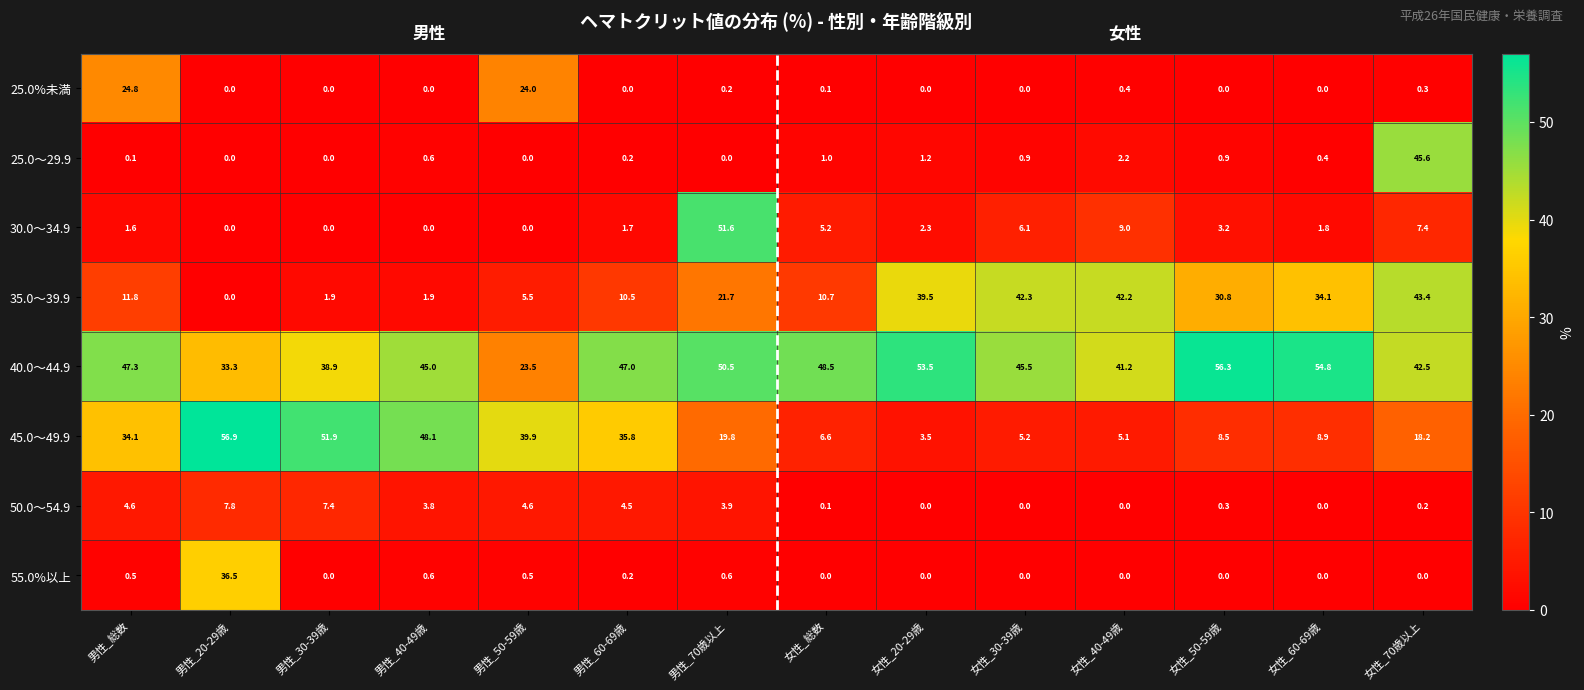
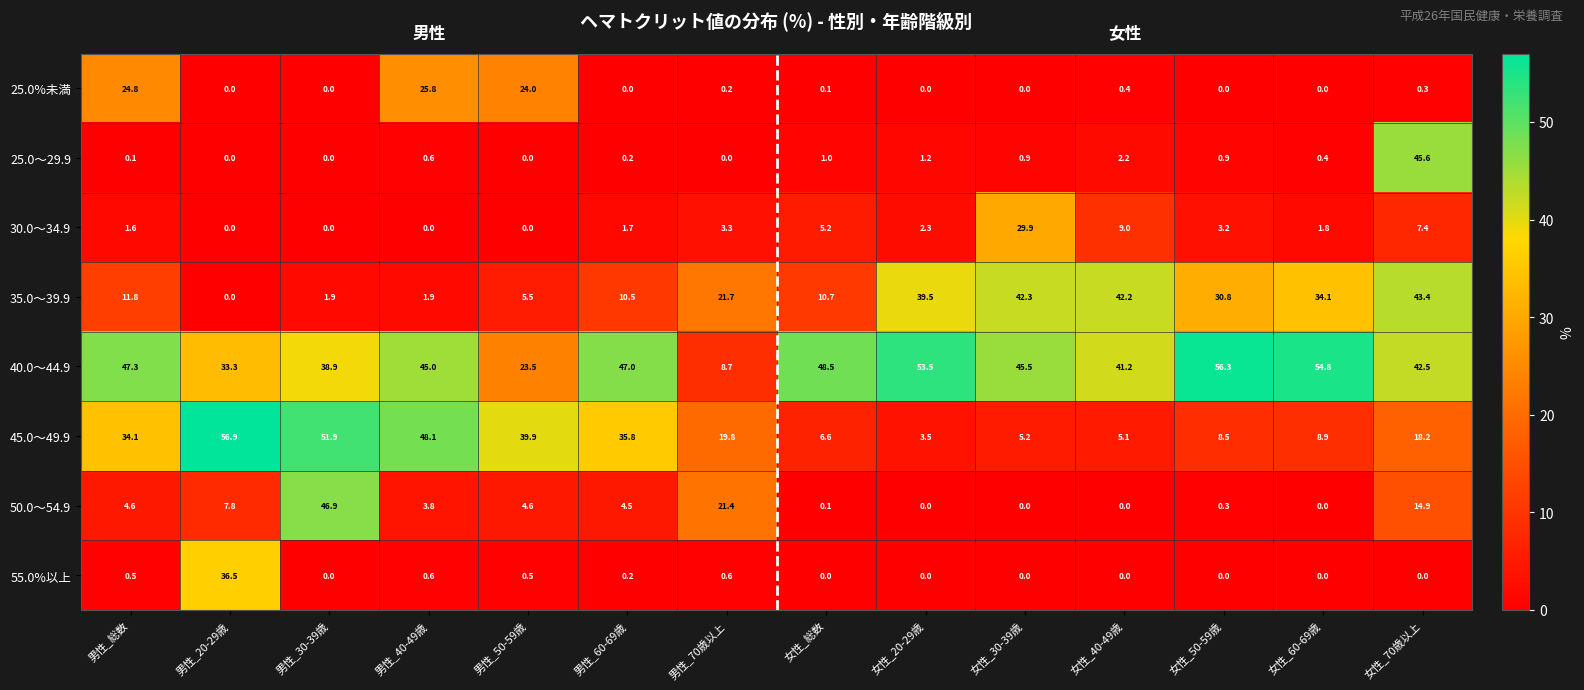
25.0%未満, 男性_40-49歳: 0.0 -> 25.8
30.0～34.9, 男性_70歳以上: 51.6 -> 3.3
30.0～34.9, 女性_30-39歳: 6.1 -> 29.9
40.0～44.9, 男性_70歳以上: 50.5 -> 8.7
50.0～54.9, 男性_30-39歳: 7.4 -> 46.9
50.0～54.9, 男性_70歳以上: 3.9 -> 21.4
50.0～54.9, 女性_70歳以上: 0.2 -> 14.9
